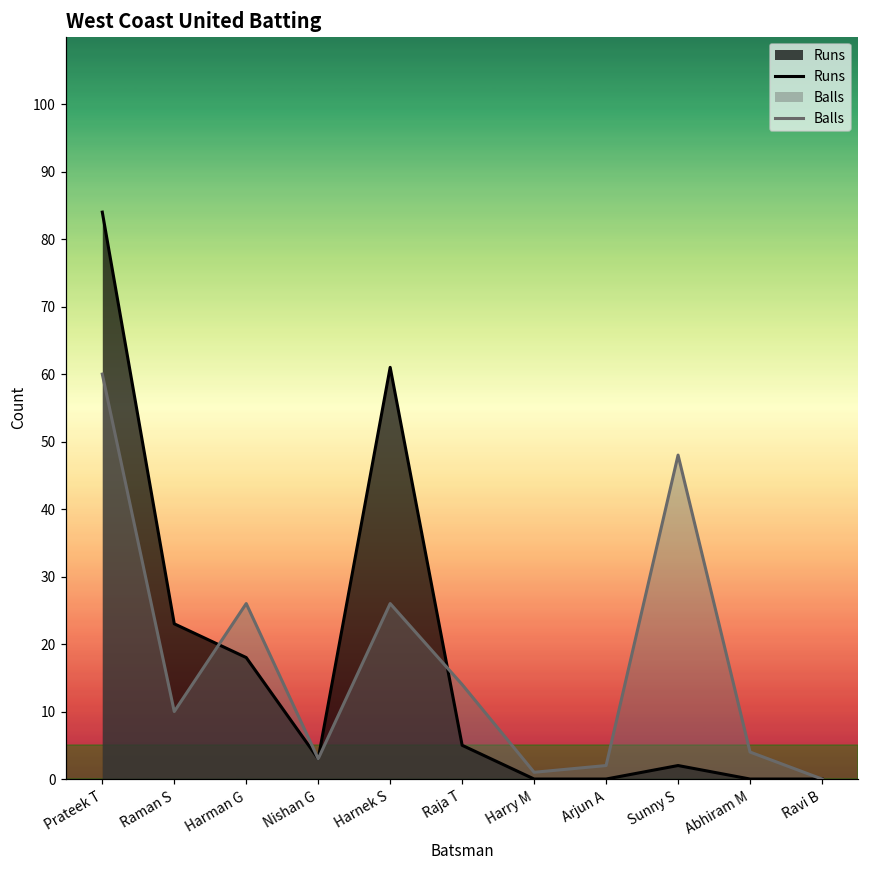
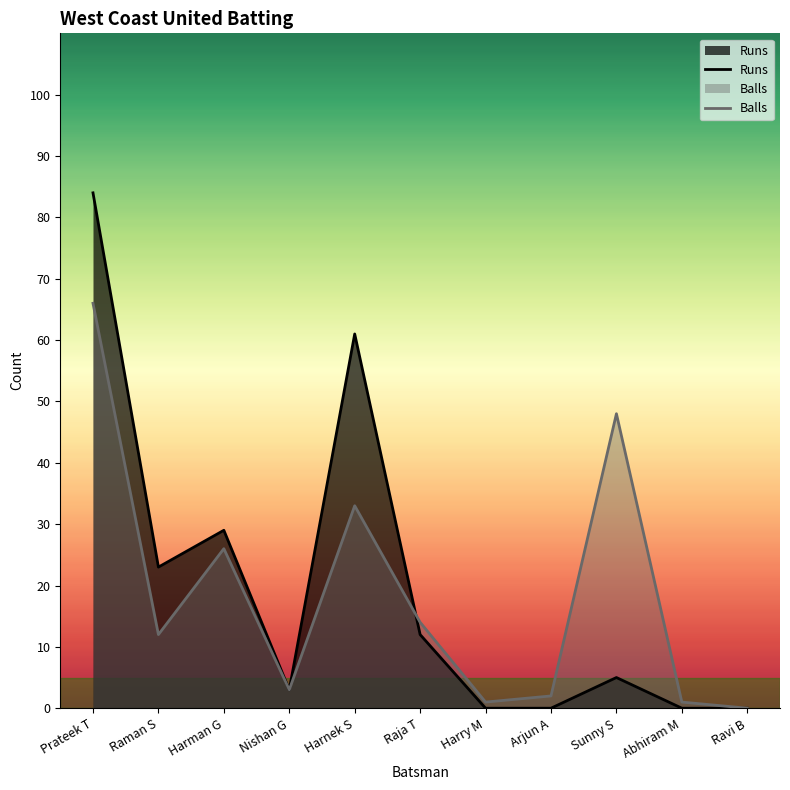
Balls, Prateek T: 60 -> 66
Balls, Raman S: 10 -> 12
Runs, Harman G: 18 -> 29
Balls, Harnek S: 26 -> 33
Runs, Raja T: 5 -> 12
Runs, Sunny S: 2 -> 5
Balls, Abhiram M: 4 -> 1
